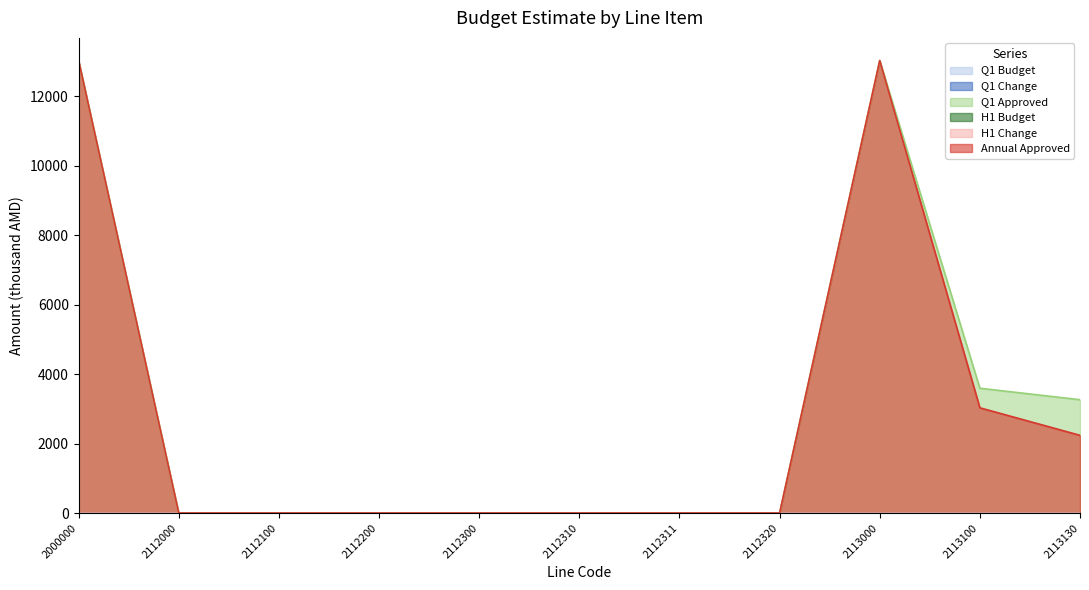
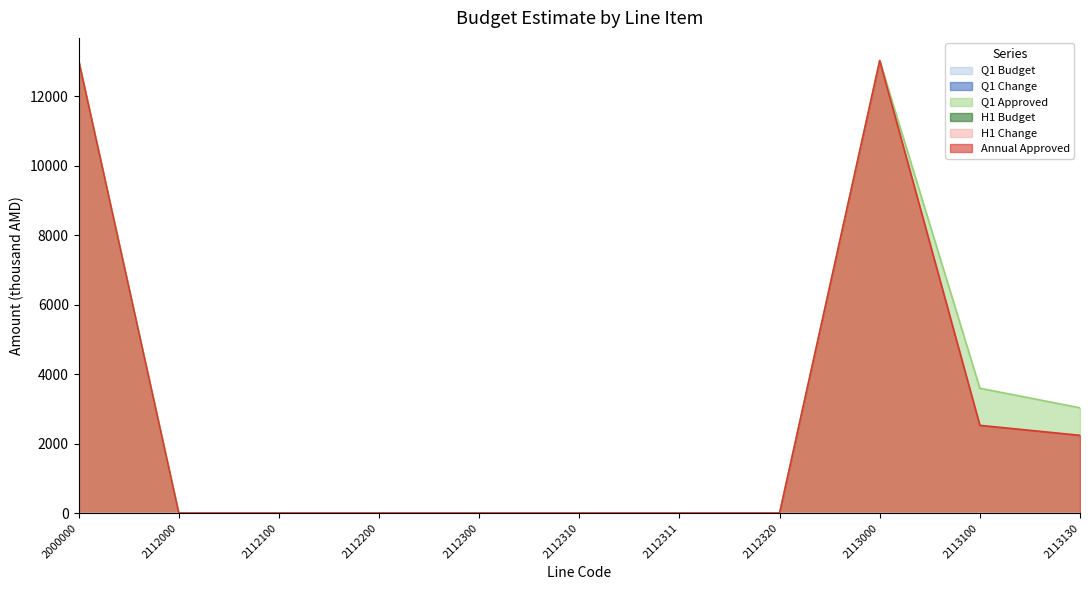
Annual Approved, 2113100: 3000 -> 2500
Q1 Approved, 2113130: 3300 -> 3000
